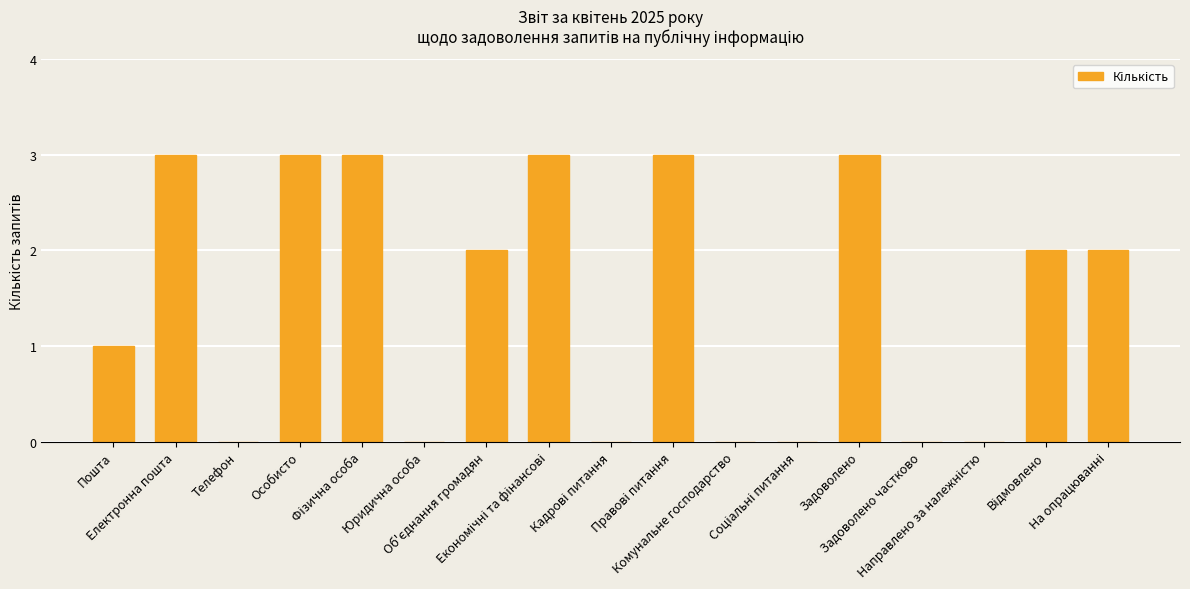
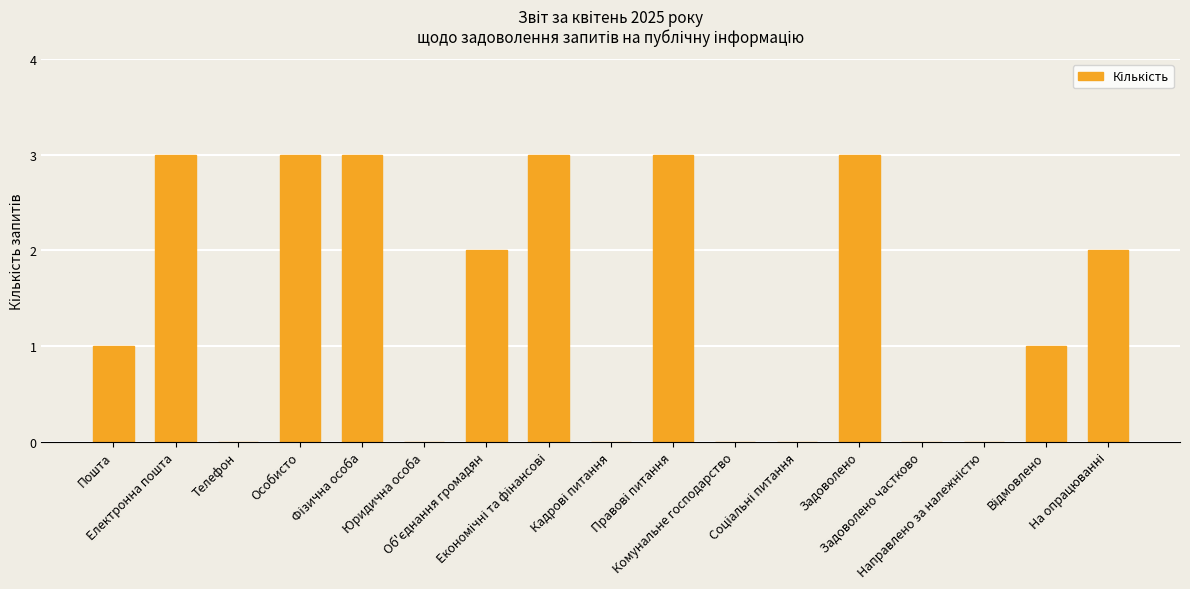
Відмовлено: 2 -> 1
